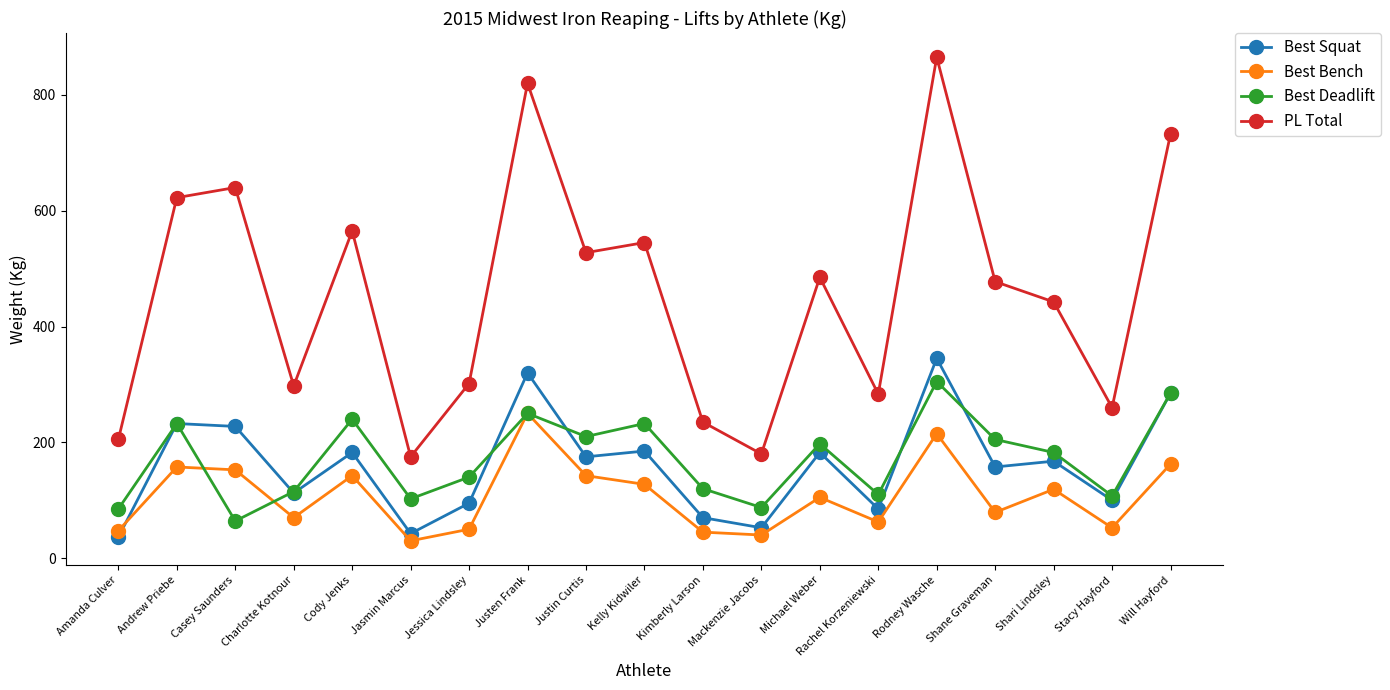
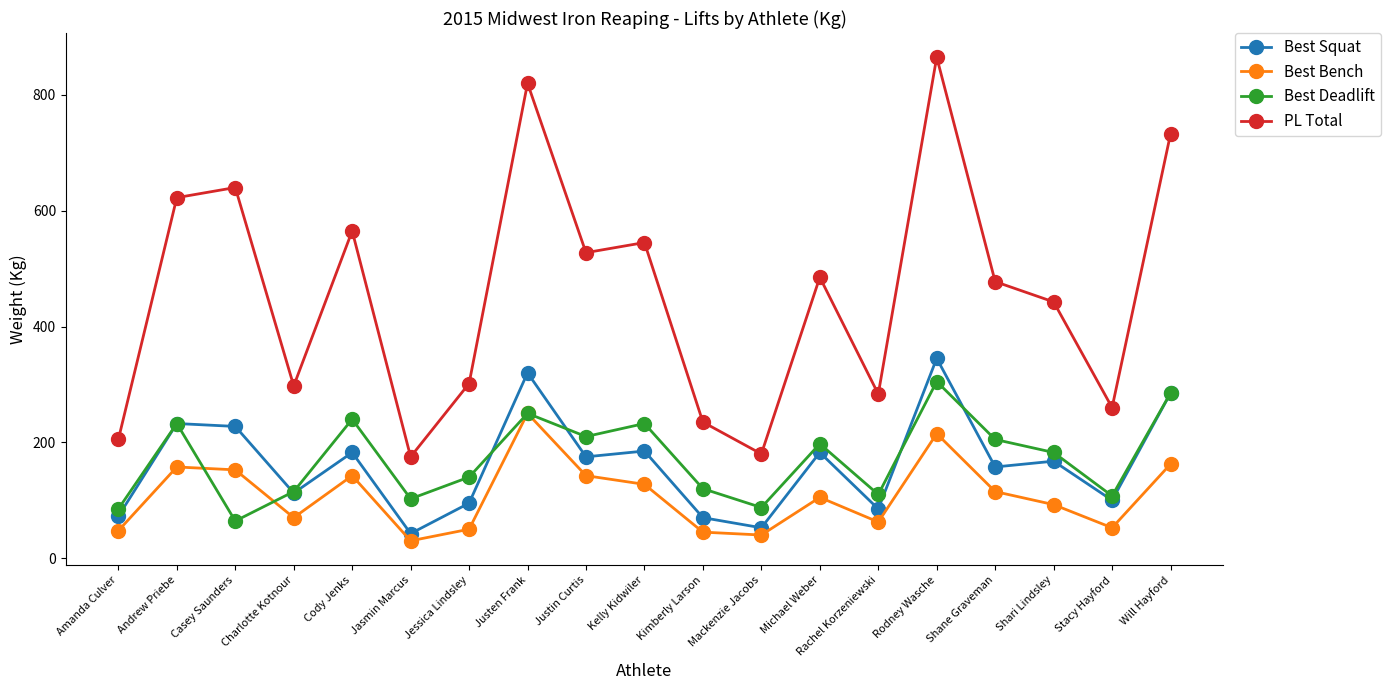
Best Squat, Amanda Culver: 40 -> 70
Best Bench, Shane Graveman: 80 -> 120
Best Bench, Shari Lindsley: 120 -> 90
